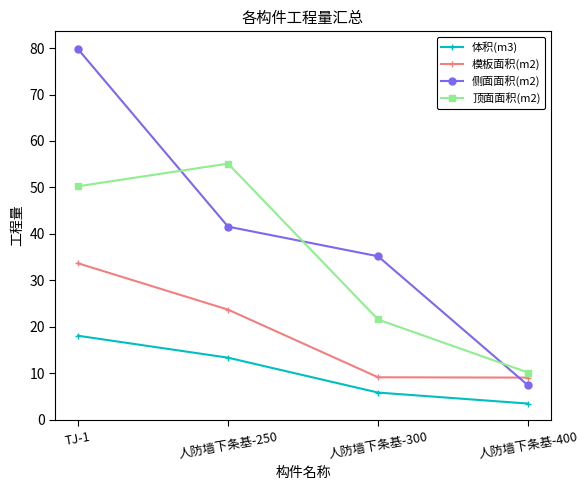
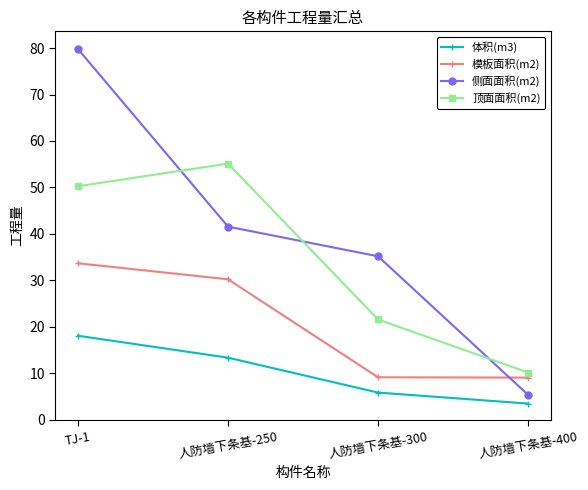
模板面积(m2), 人防墙下条基-250: 24 -> 30
侧面面积(m2), 人防墙下条基-400: 7 -> 5
